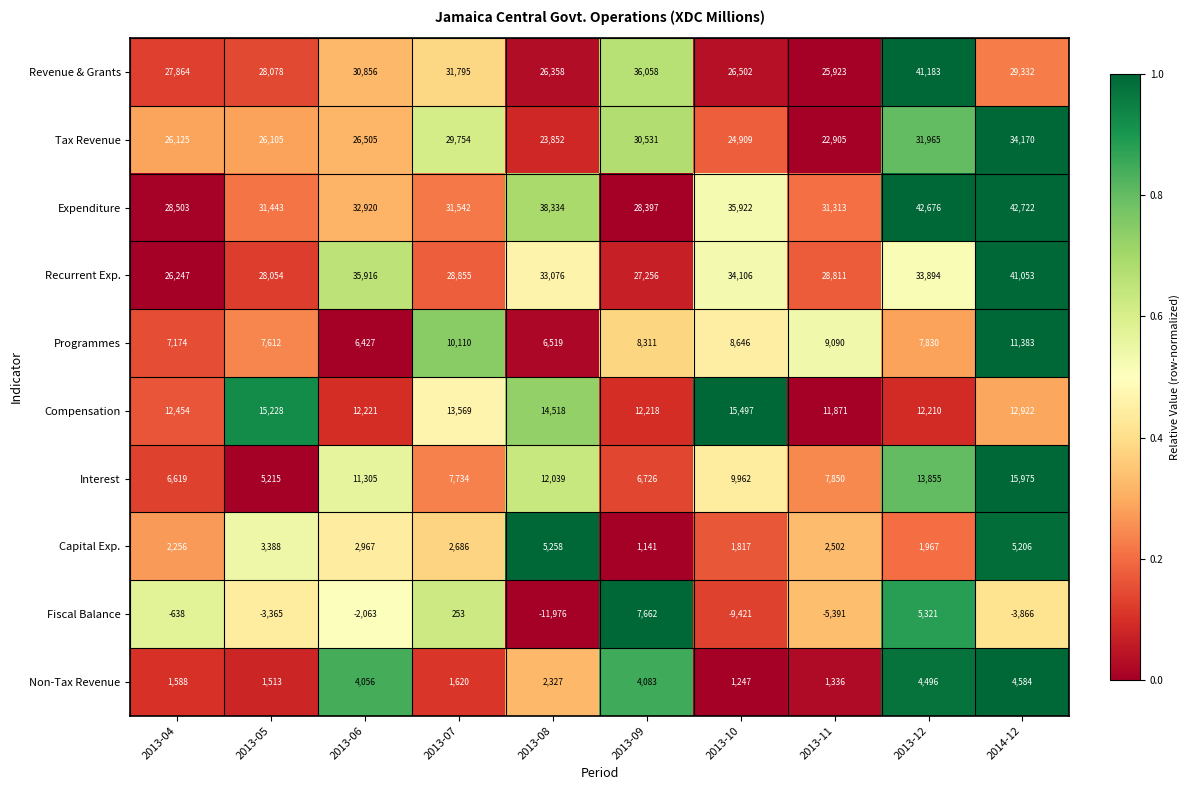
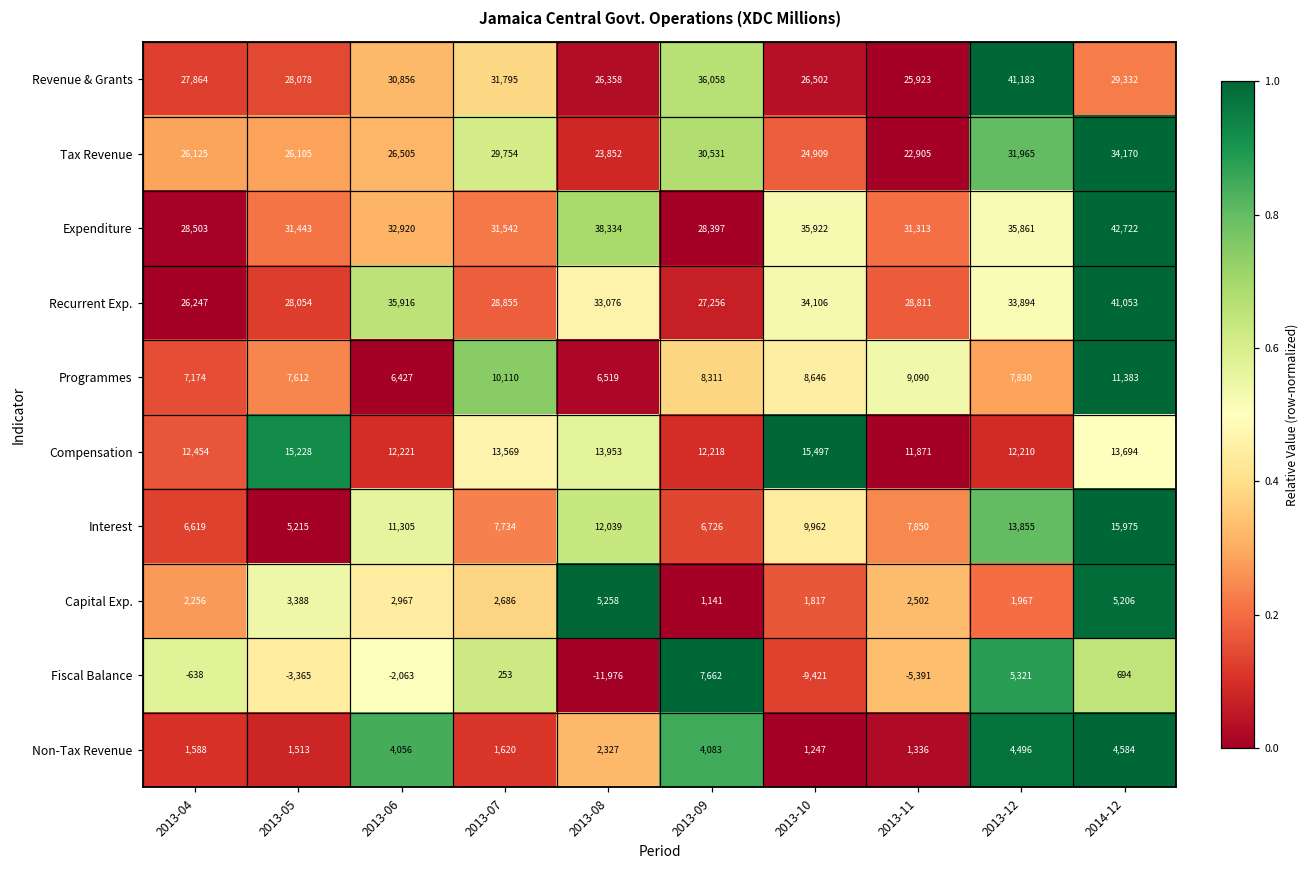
Expenditure, 2013-12: 42,676 -> 35,861
Compensation, 2013-08: 14,518 -> 13,953
Compensation, 2014-12: 12,922 -> 13,694
Fiscal Balance, 2014-12: -3,866 -> 694
